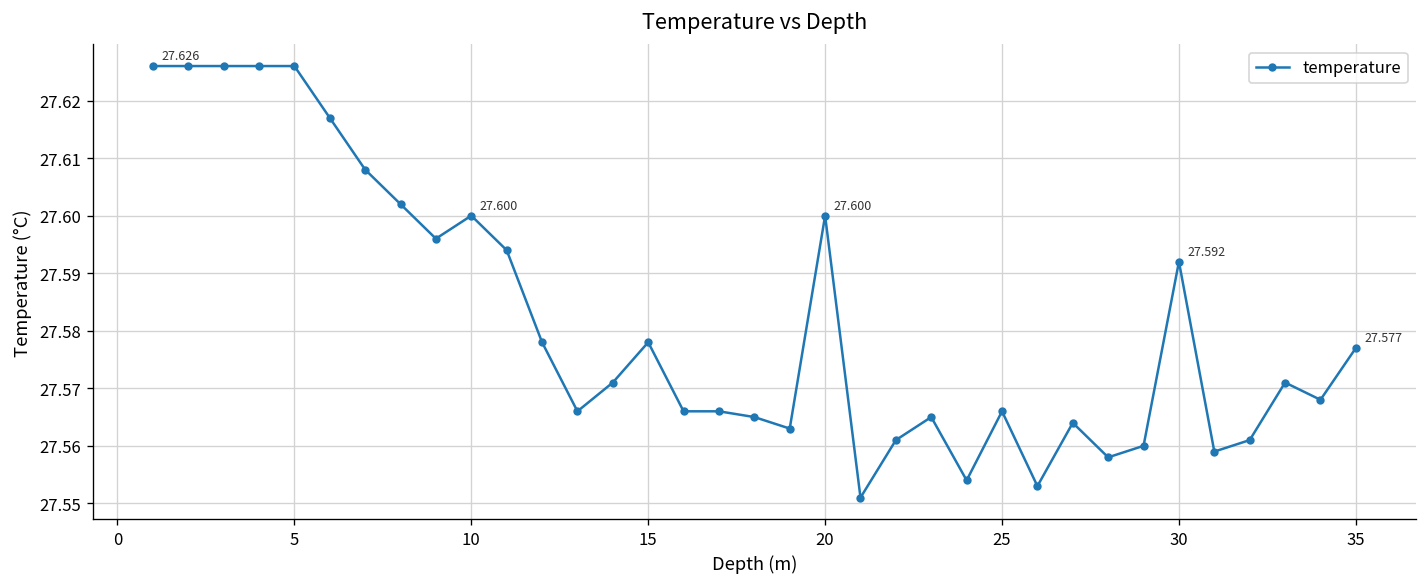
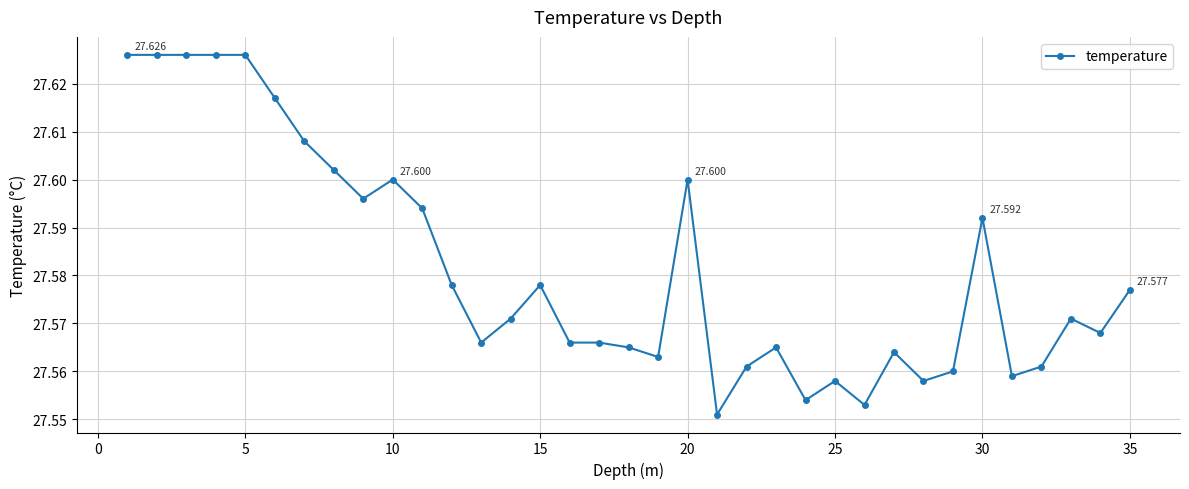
25: 27.566 -> 27.558
